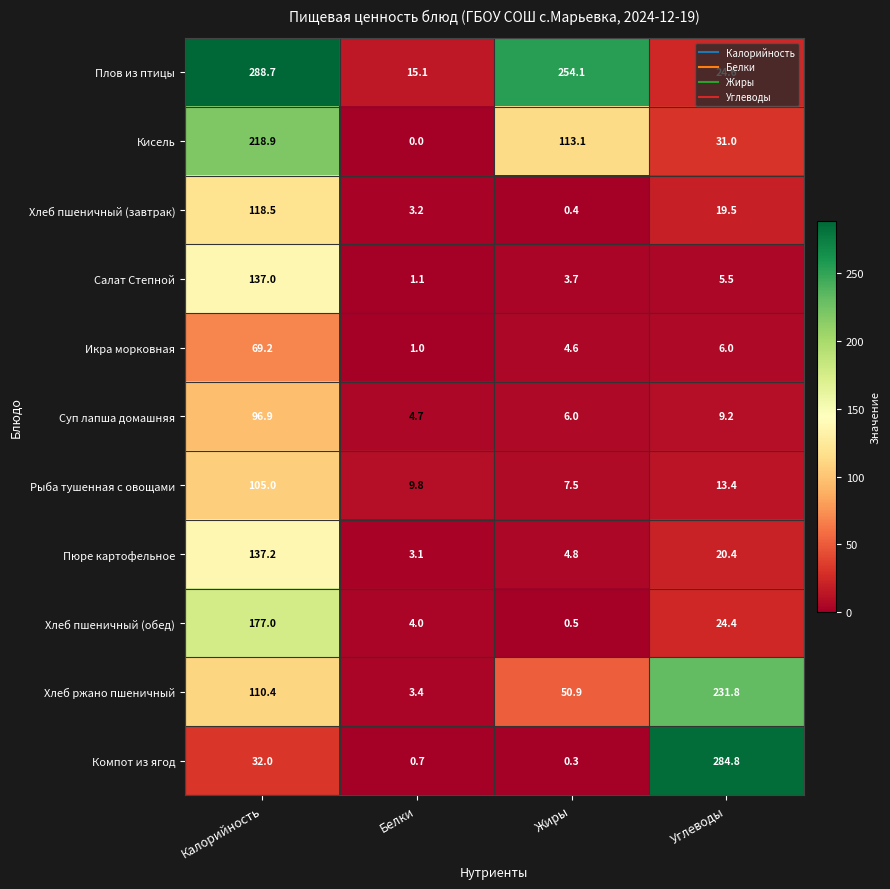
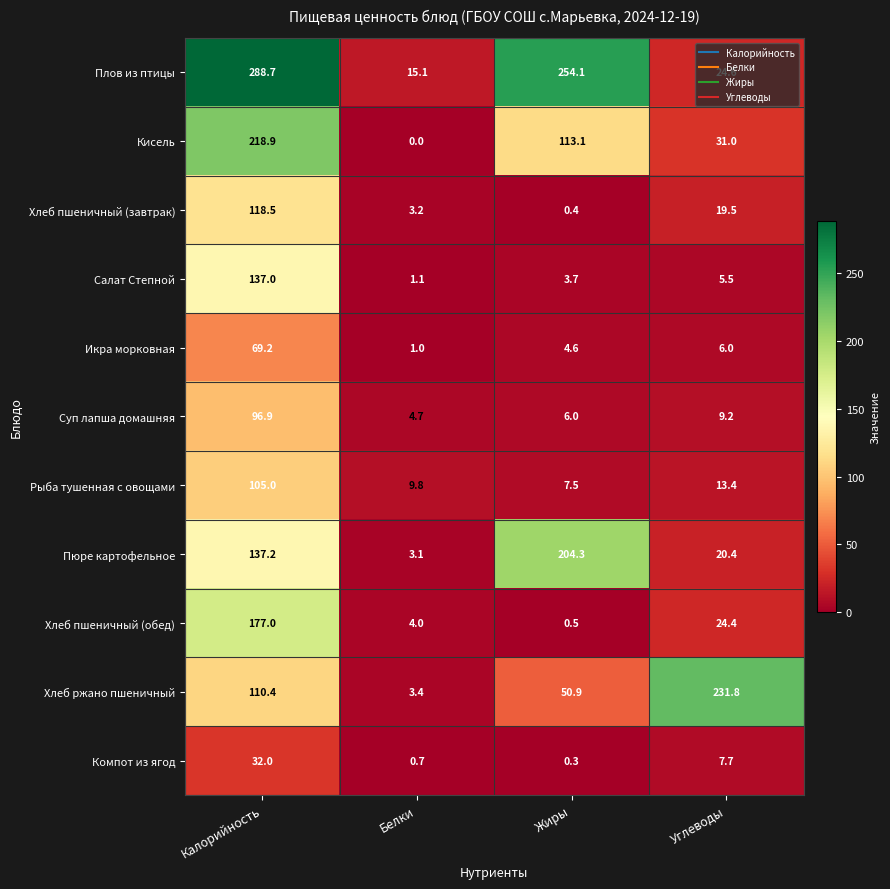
Пюре картофельное, Жиры: 4.8 -> 204.3
Компот из ягод, Углеводы: 284.8 -> 7.7
